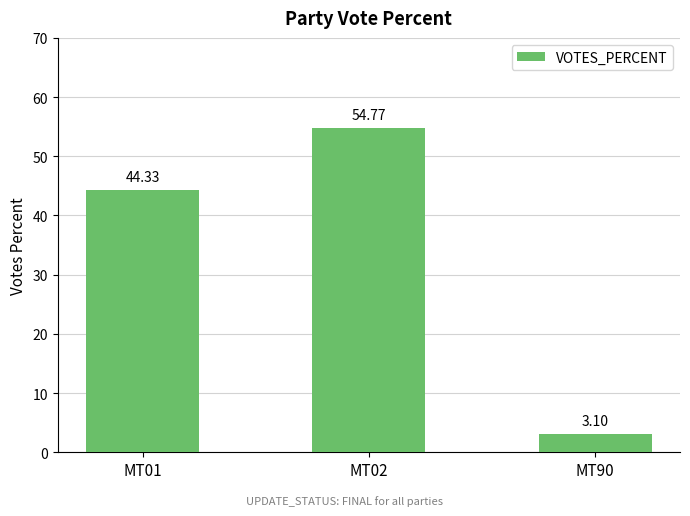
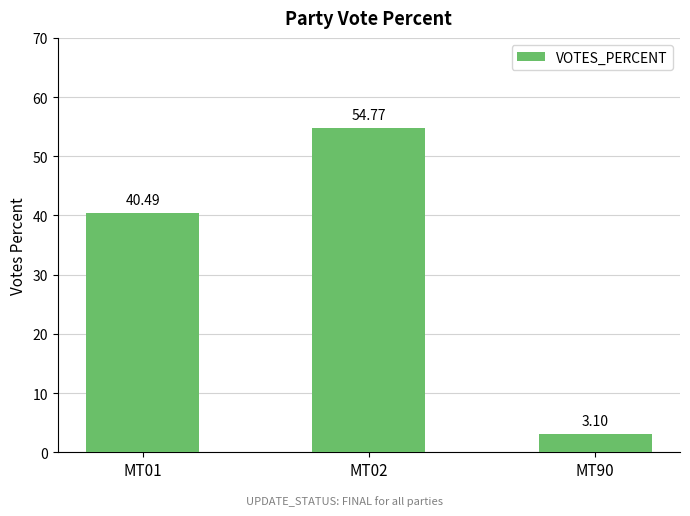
MT01: 44.33 -> 40.49
